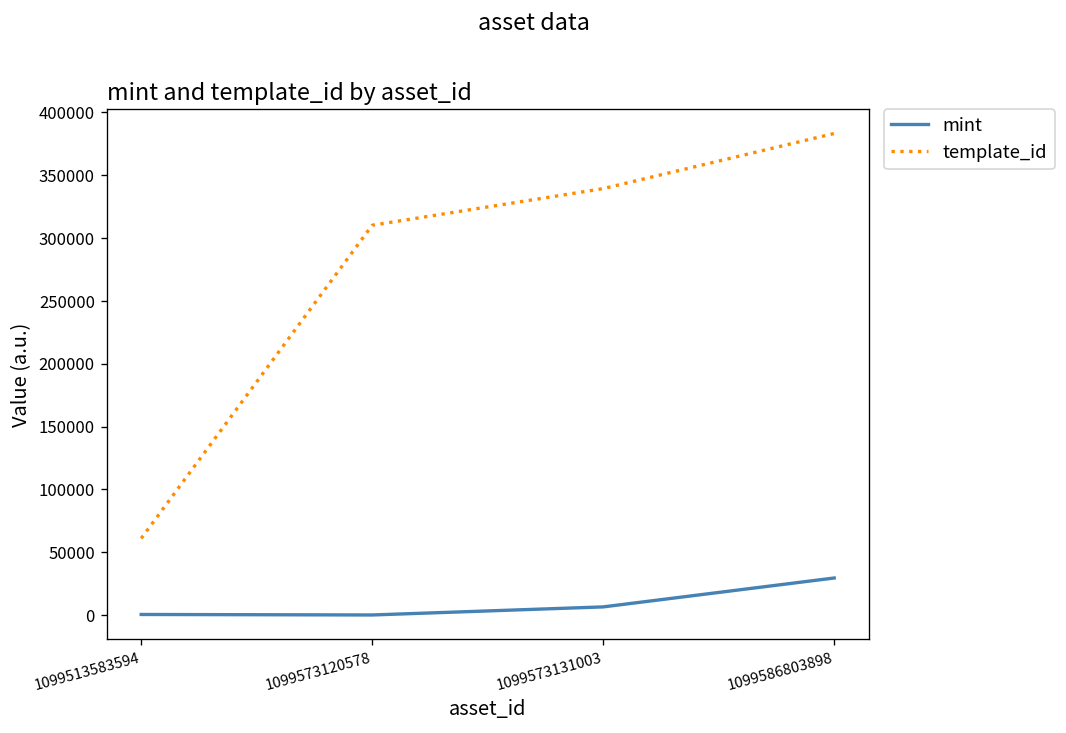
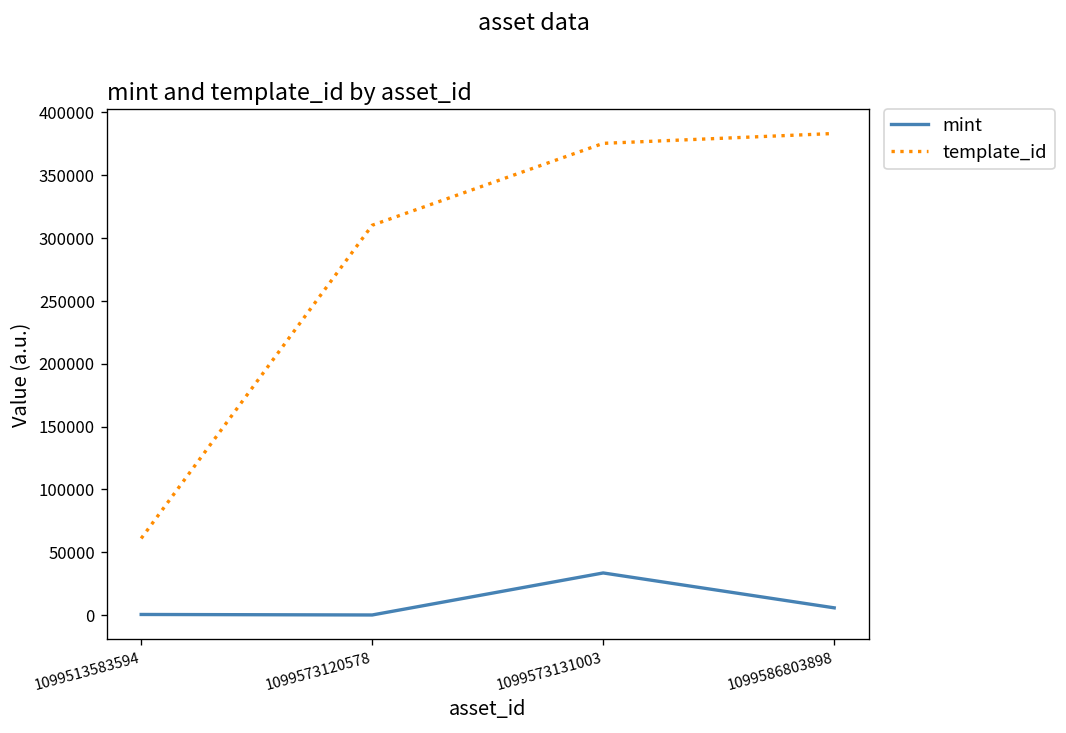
mint, 1099573131003: 7000 -> 34000
template_id, 1099573131003: 339000 -> 375000
mint, 1099586803898: 30000 -> 6000
